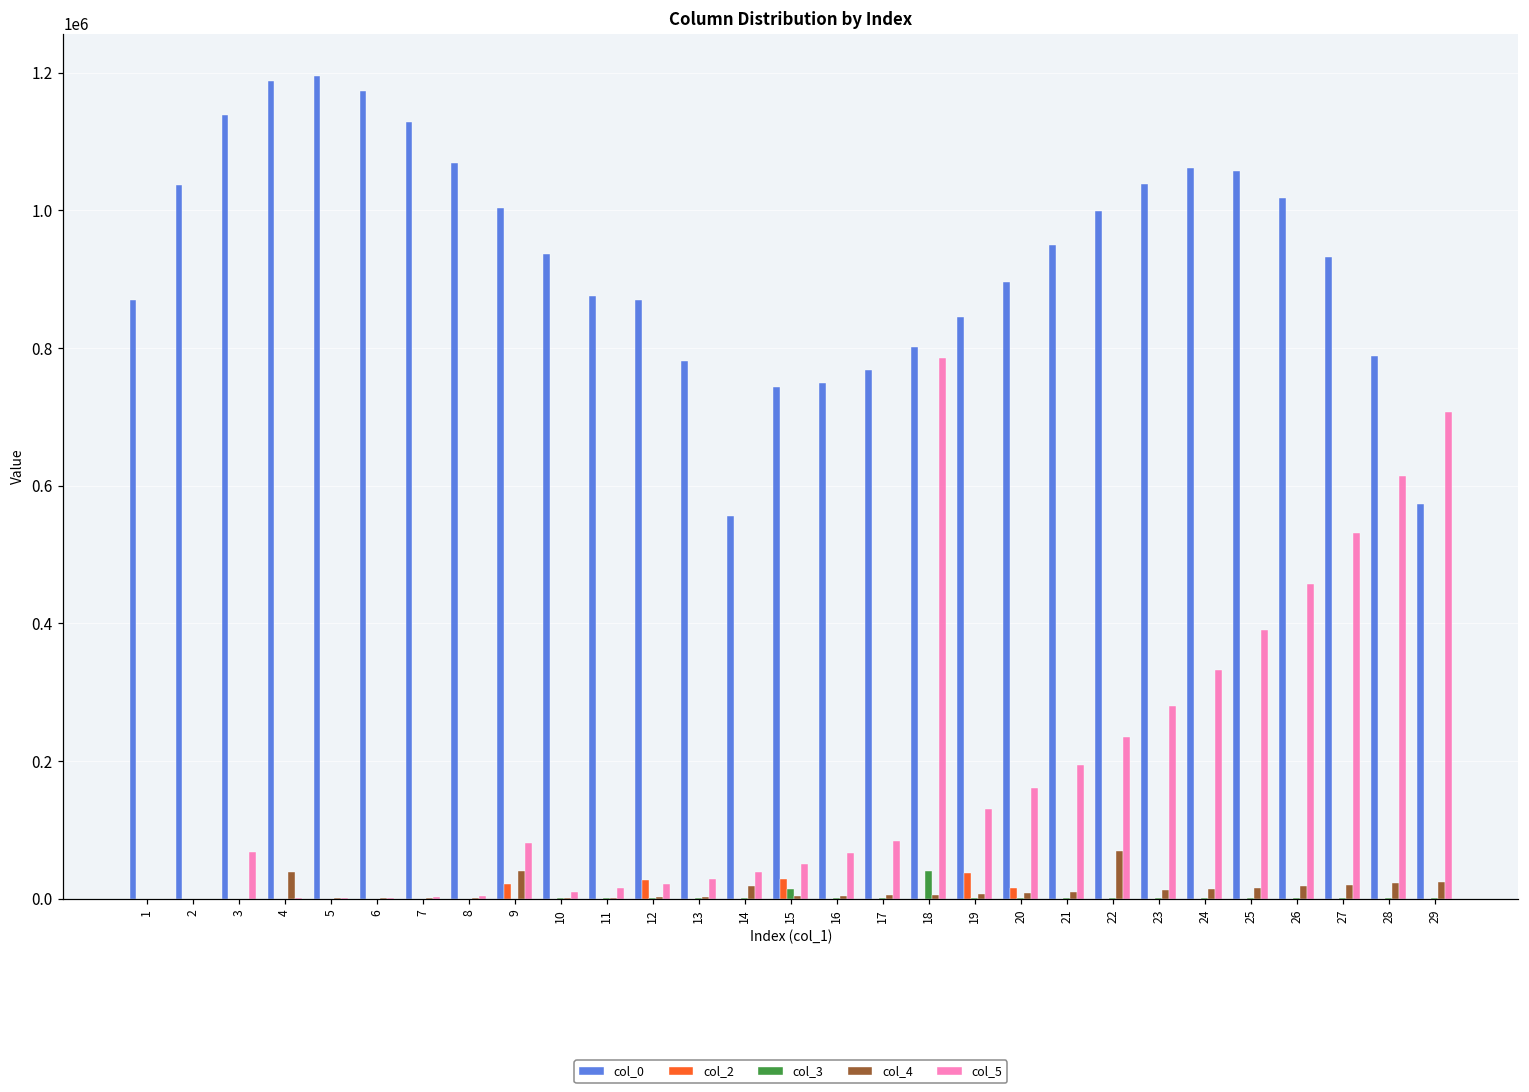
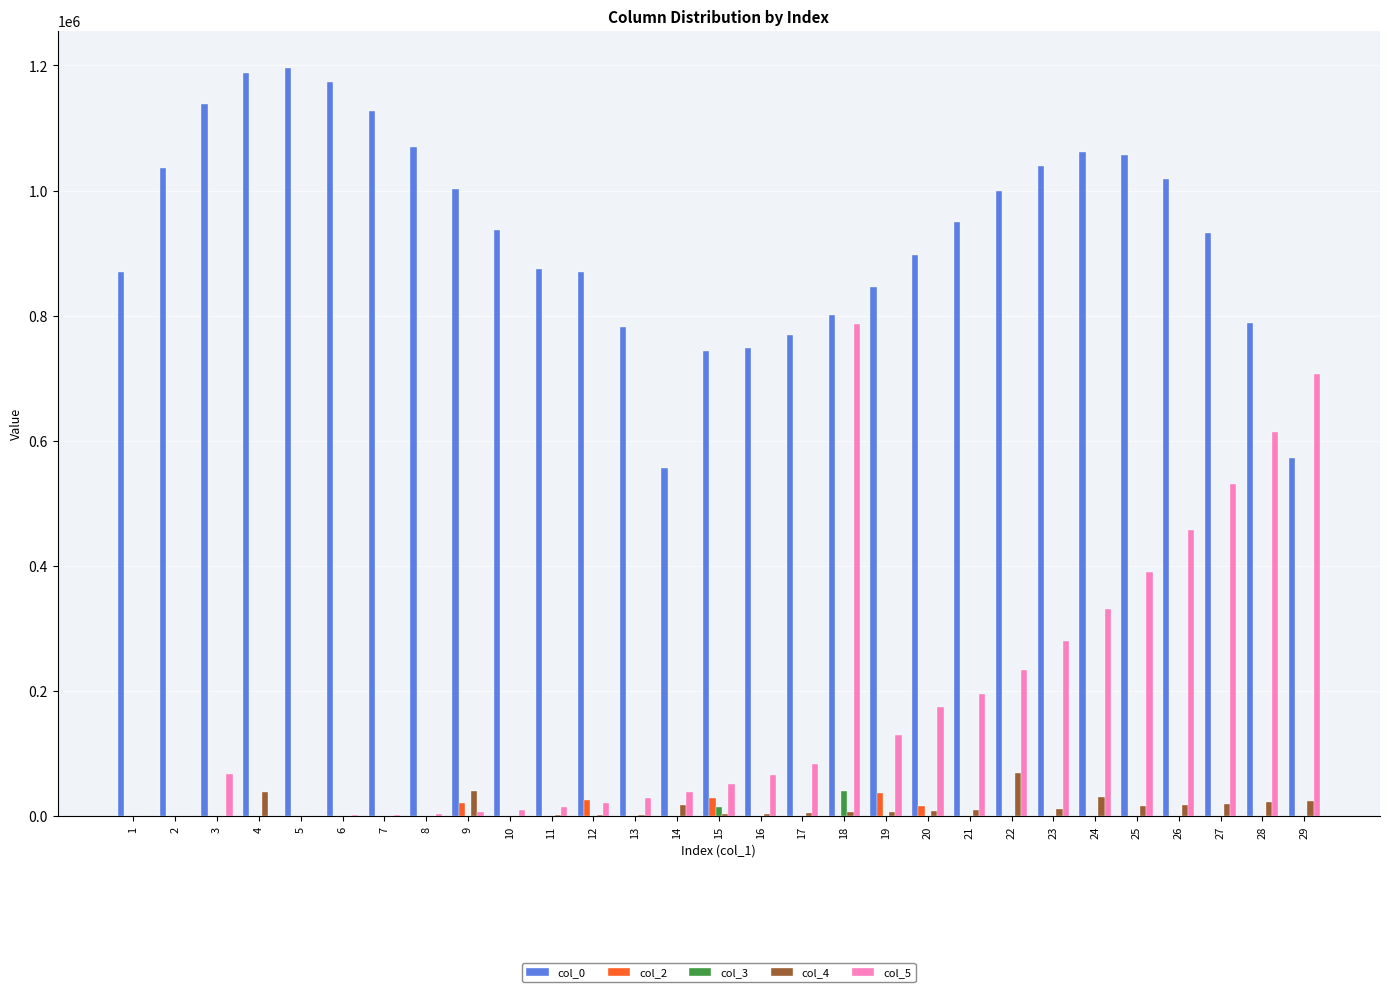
col_5, 9: 80000 -> 10000
col_5, 20: 160000 -> 170000
col_4, 24: 10000 -> 30000
